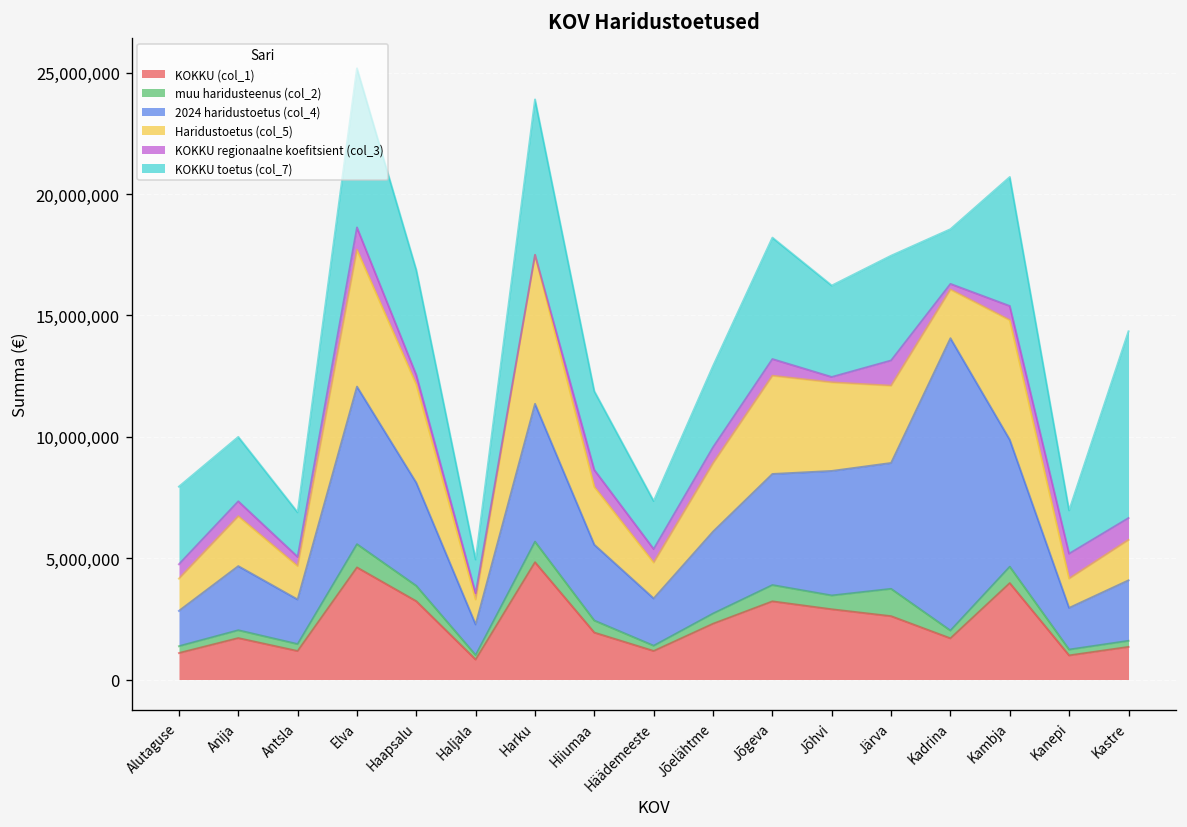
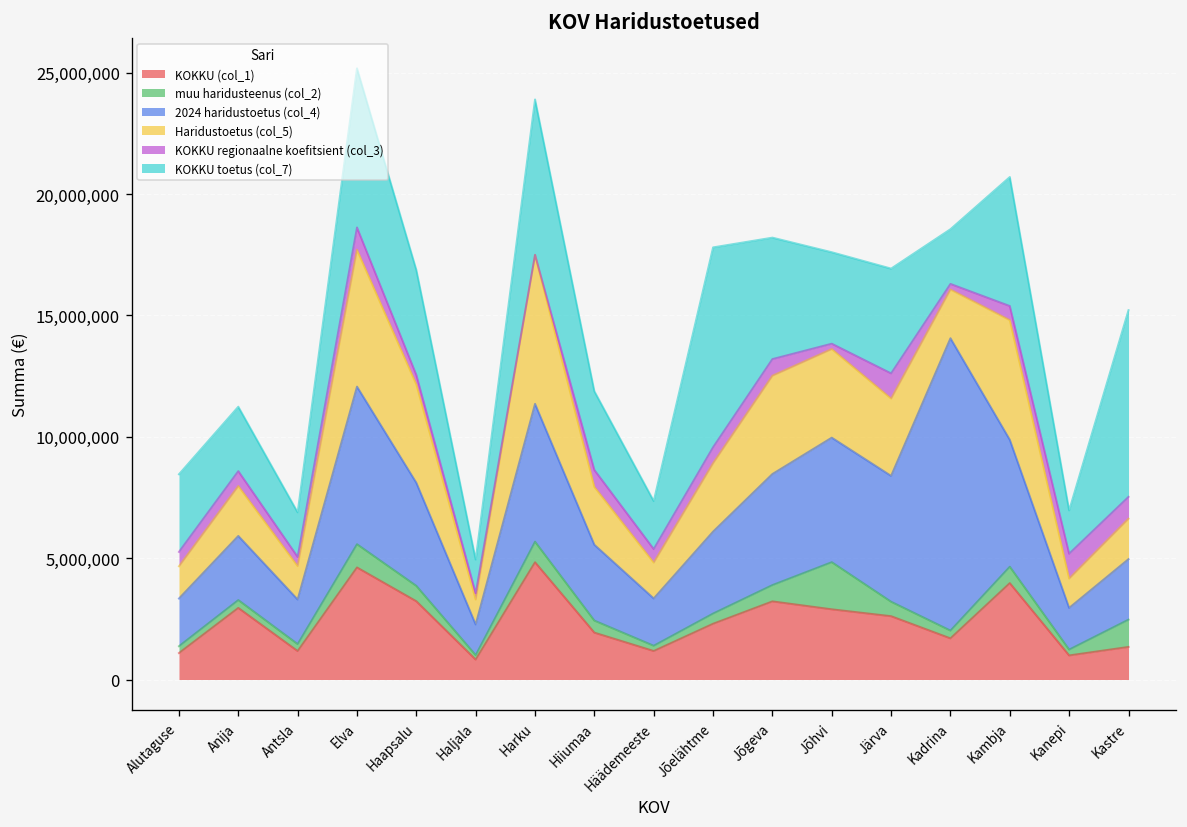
2024 haridustoetus (col_4), Alutaguse: 1,500,000 -> 2,000,000
KOKKU (col_1), Anija: 1,700,000 -> 2,900,000
KOKKU toetus (col_7), Jõelähtme: 3,300,000 -> 8,200,000
muu haridusteenus (col_2), Jõhvi: 600,000 -> 1,900,000
muu haridusteenus (col_2), Järva: 1,100,000 -> 600,000
muu haridusteenus (col_2), Kastre: 300,000 -> 1,100,000
